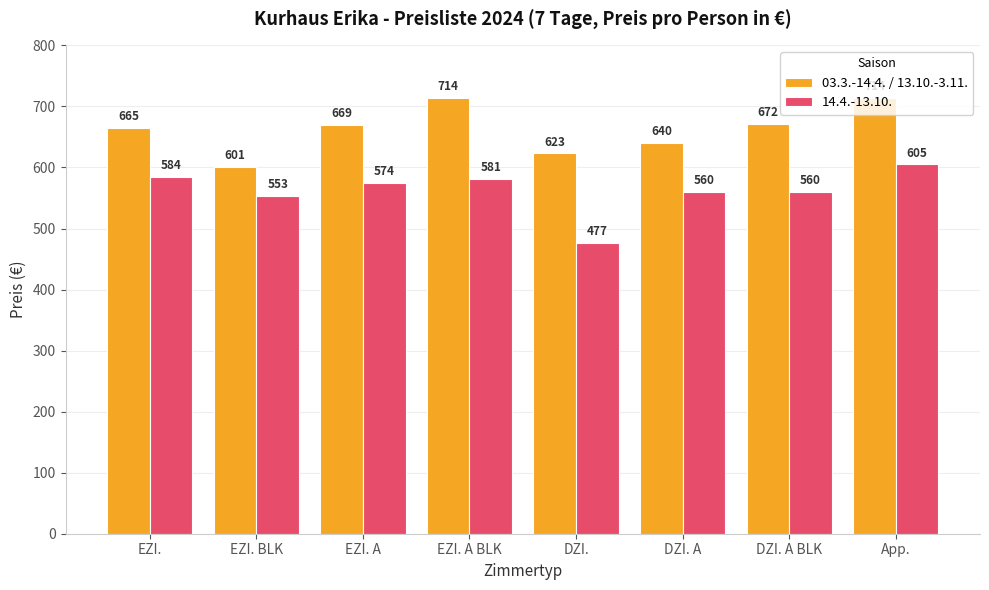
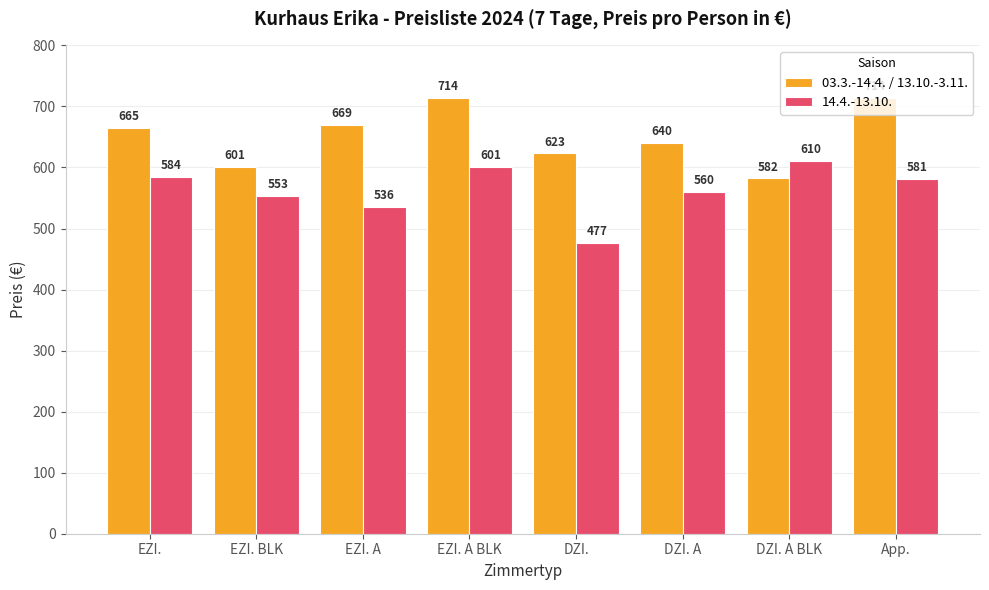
14.4.-13.10., EZI. A: 574 -> 536
14.4.-13.10., EZI. A BLK: 581 -> 601
03.3.-14.4. / 13.10.-3.11., DZI. A BLK: 672 -> 582
14.4.-13.10., DZI. A BLK: 560 -> 610
14.4.-13.10., App.: 605 -> 581
